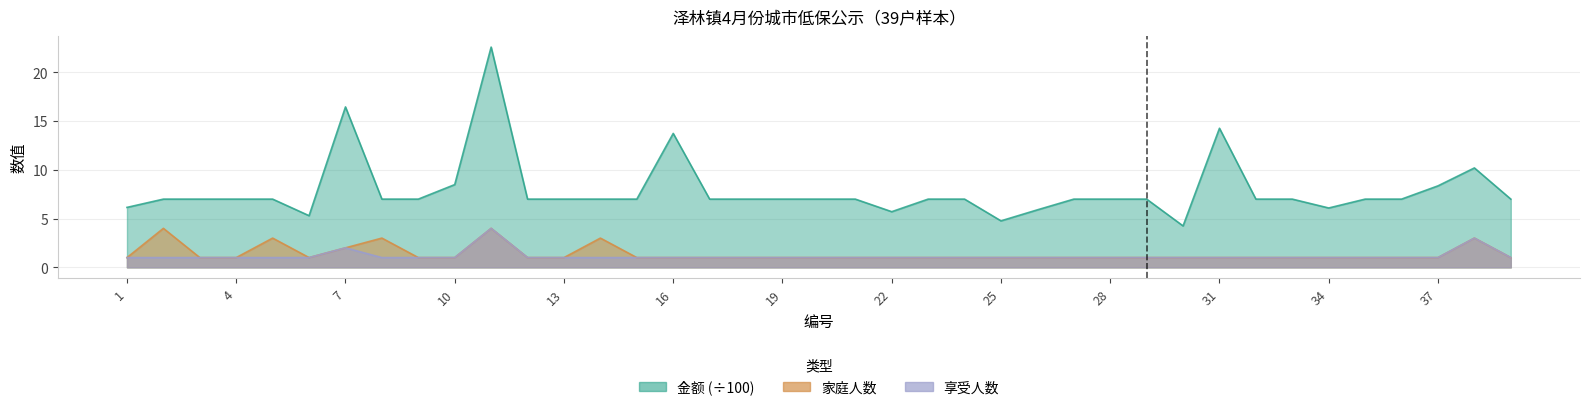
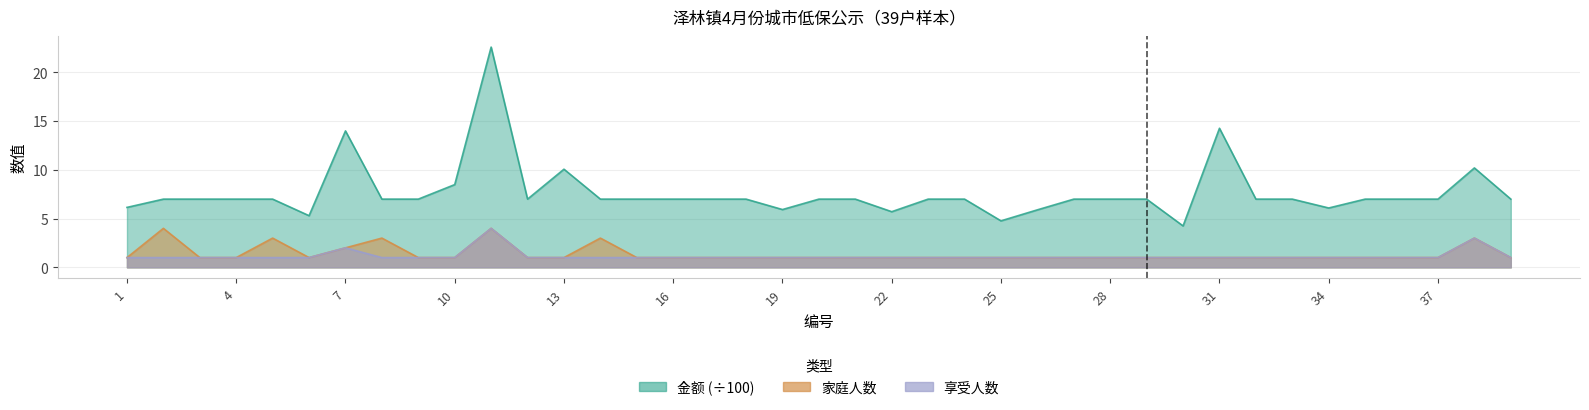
金额 (÷100), 7: 16 -> 14
金额 (÷100), 13: 7 -> 10
金额 (÷100), 16: 14 -> 7
金额 (÷100), 19: 7 -> 6
金额 (÷100), 37: 8 -> 7
